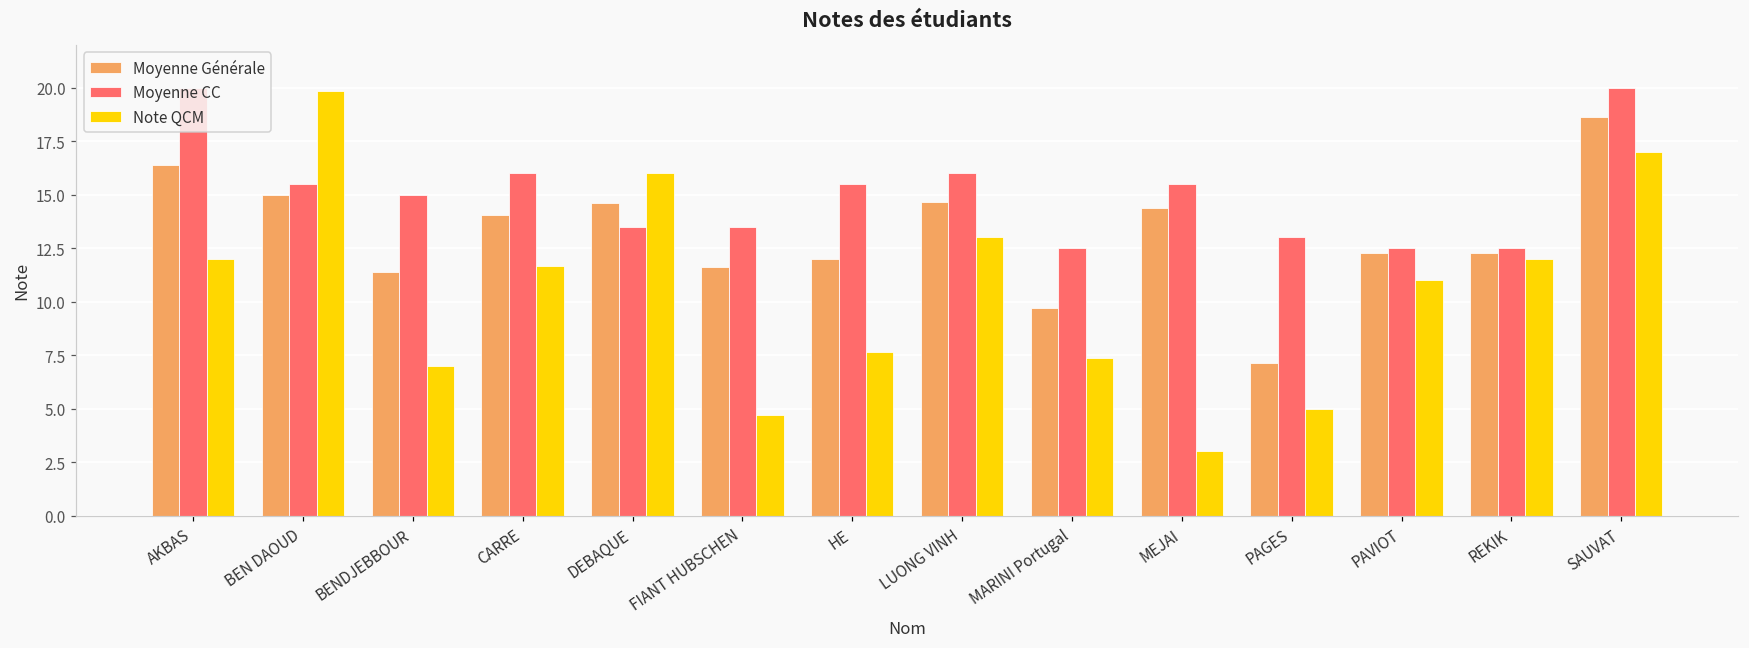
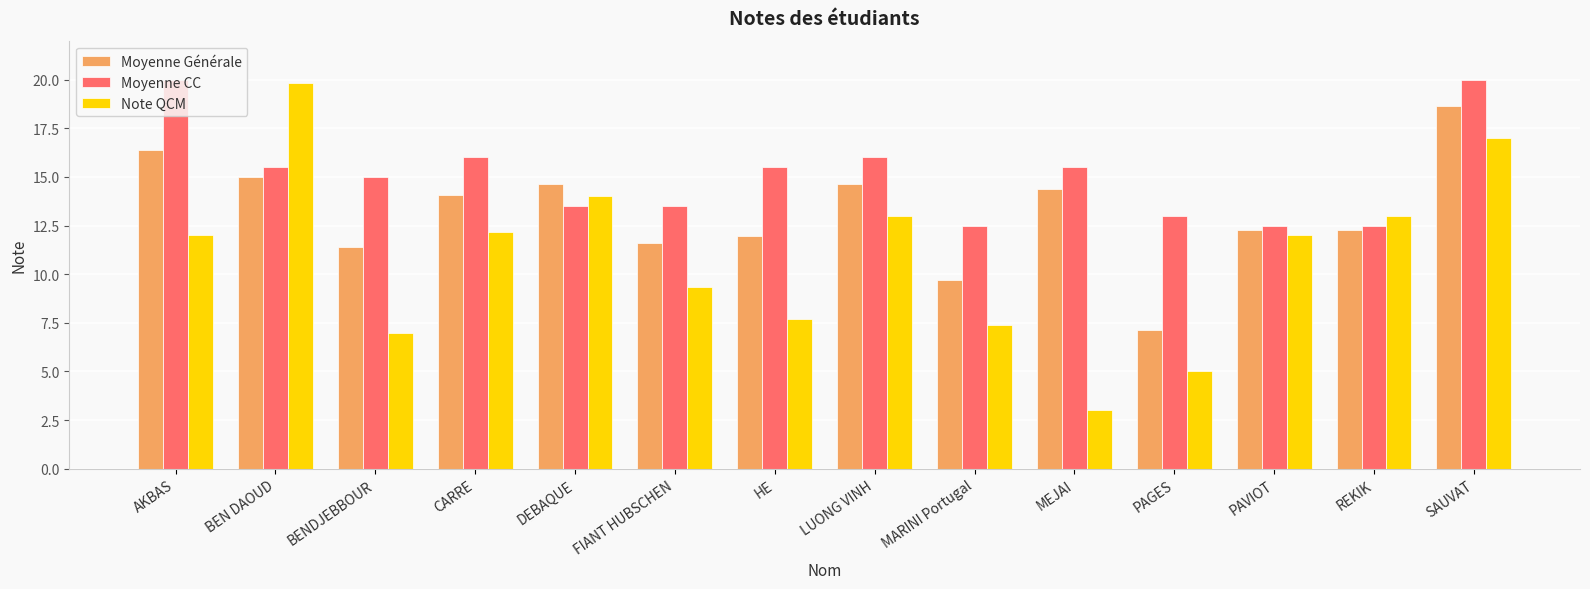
Note QCM, CARRE: 11.7 -> 12.2
Note QCM, DEBAQUE: 16 -> 14
Note QCM, FIANT HUBSCHEN: 4.7 -> 9.3
Note QCM, PAVIOT: 11 -> 12
Note QCM, REKIK: 12 -> 13
